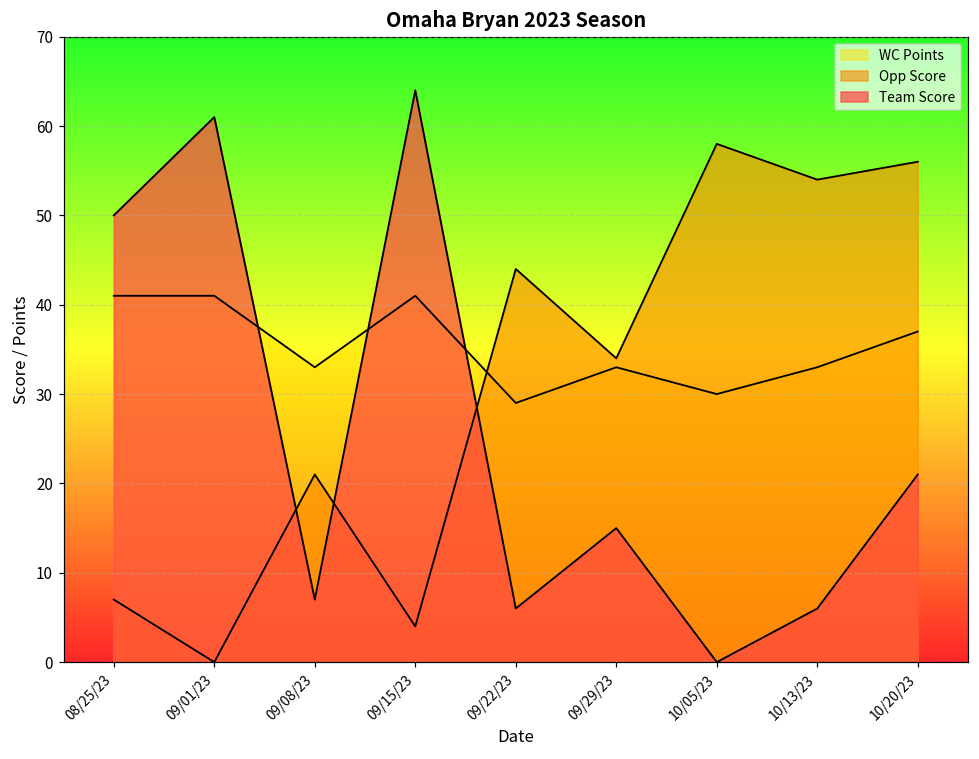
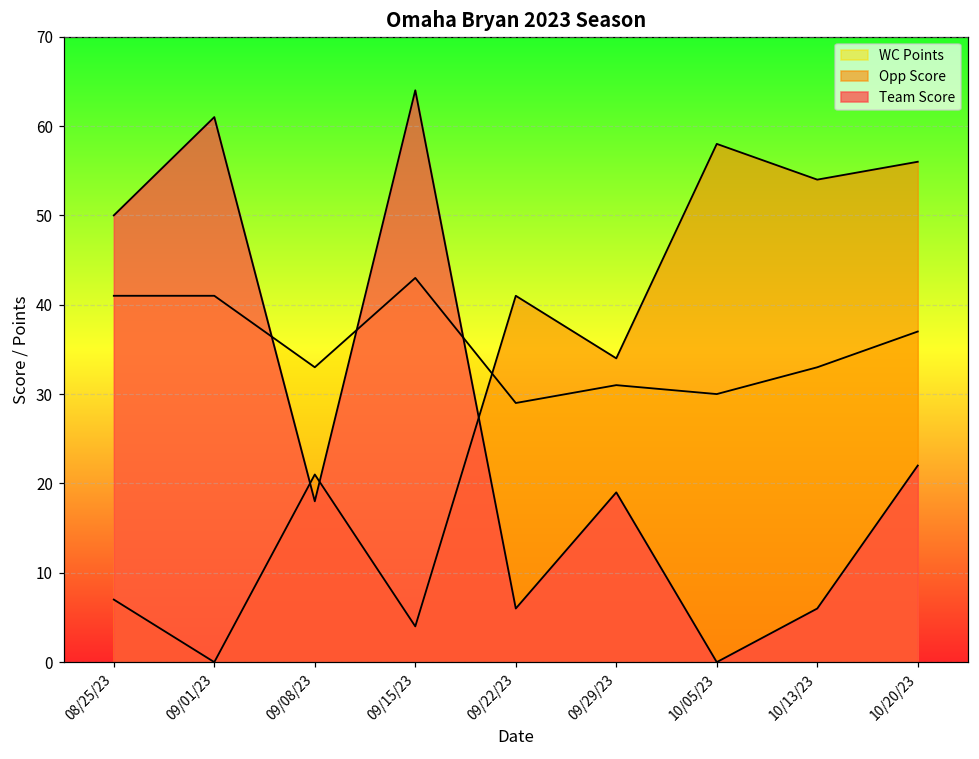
Team Score, 09/08/23: 7 -> 18
WC Points, 09/15/23: 41 -> 43
Opp Score, 09/22/23: 44 -> 41
WC Points, 09/29/23: 33 -> 31
Team Score, 09/29/23: 15 -> 19
Team Score, 10/20/23: 21 -> 22
